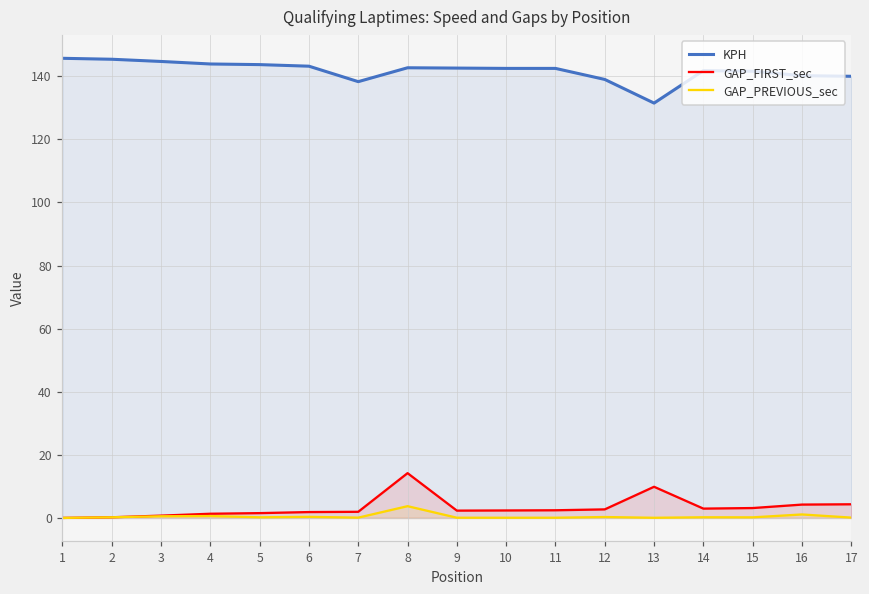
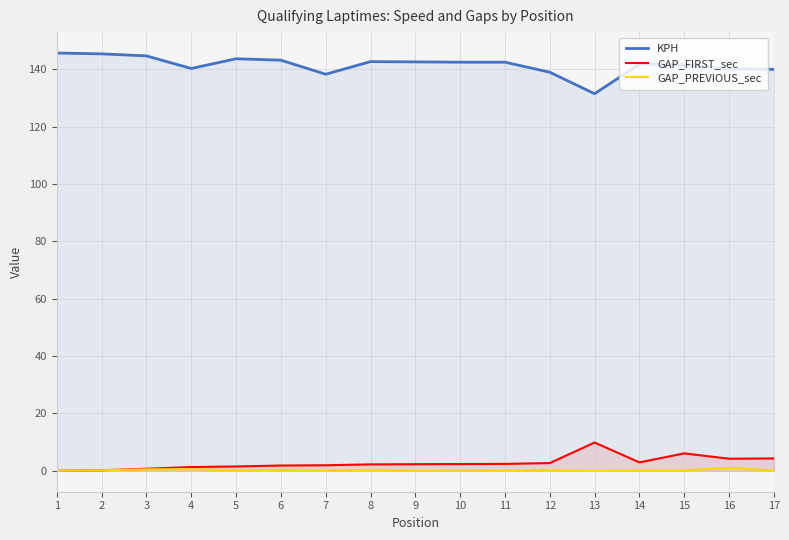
KPH, 4: 144 -> 140
GAP_FIRST_sec, 8: 14 -> 2
GAP_PREVIOUS_sec, 8: 4 -> 0
GAP_FIRST_sec, 15: 3 -> 6
